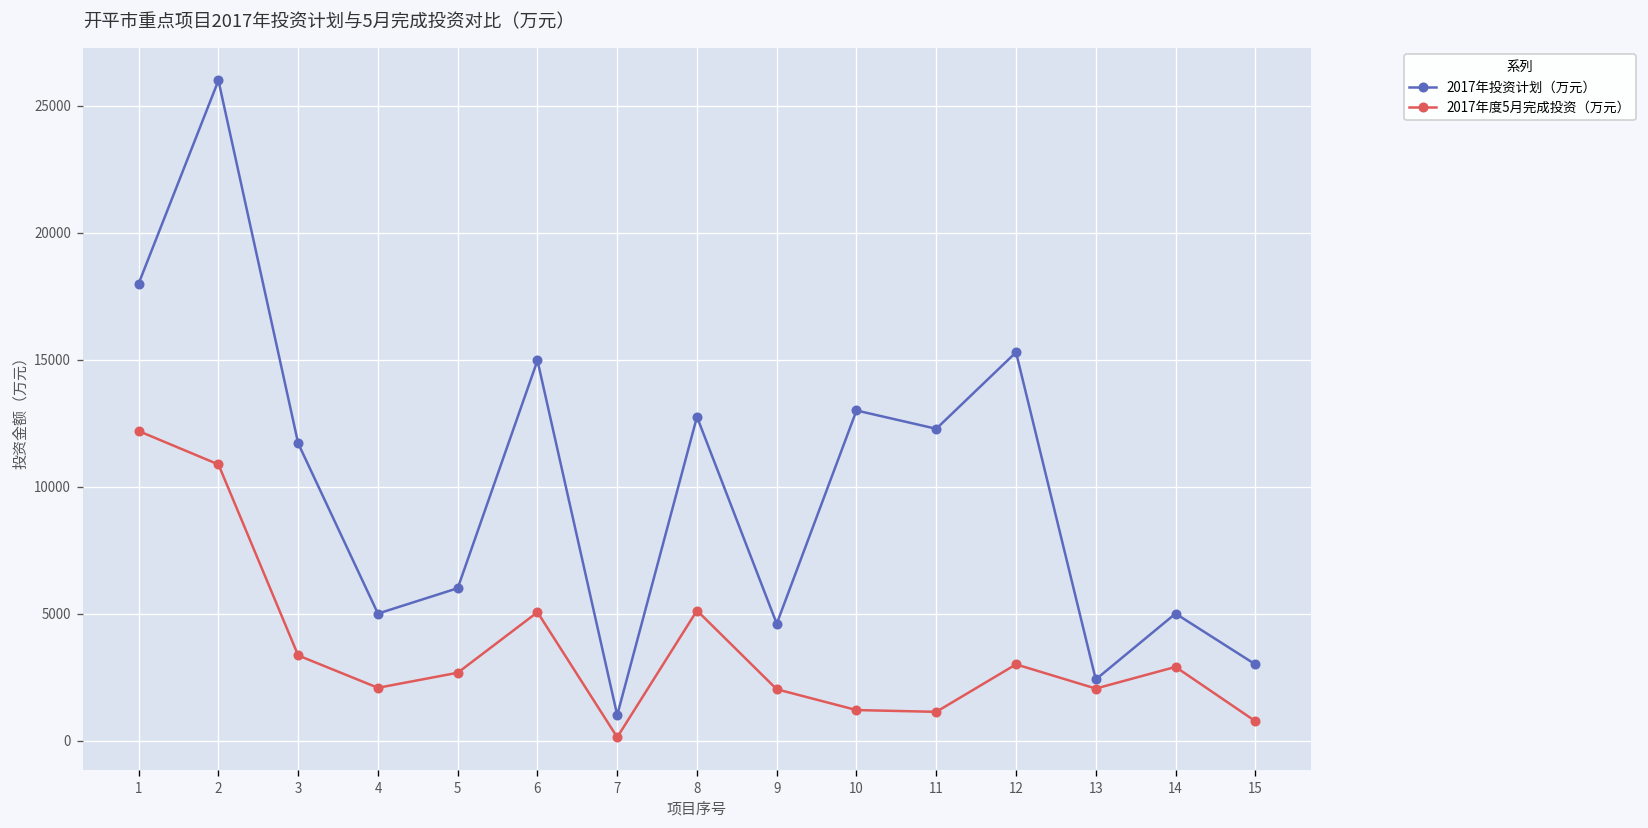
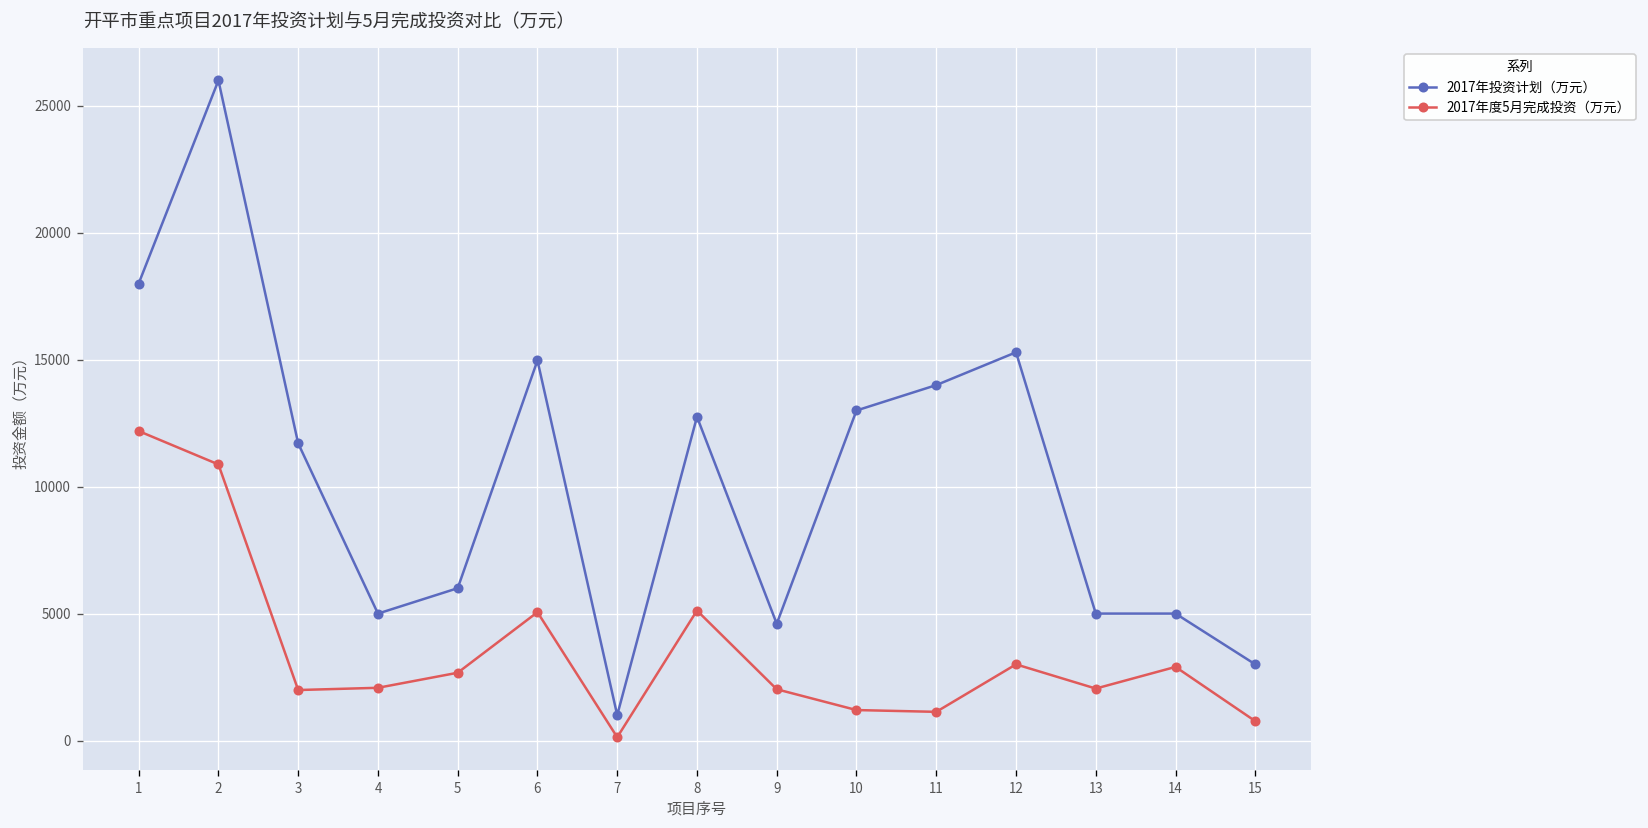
2017年度5月完成投资（万元）, 3: 3400 -> 2000
2017年投资计划（万元）, 11: 12300 -> 14000
2017年投资计划（万元）, 13: 2400 -> 5000
